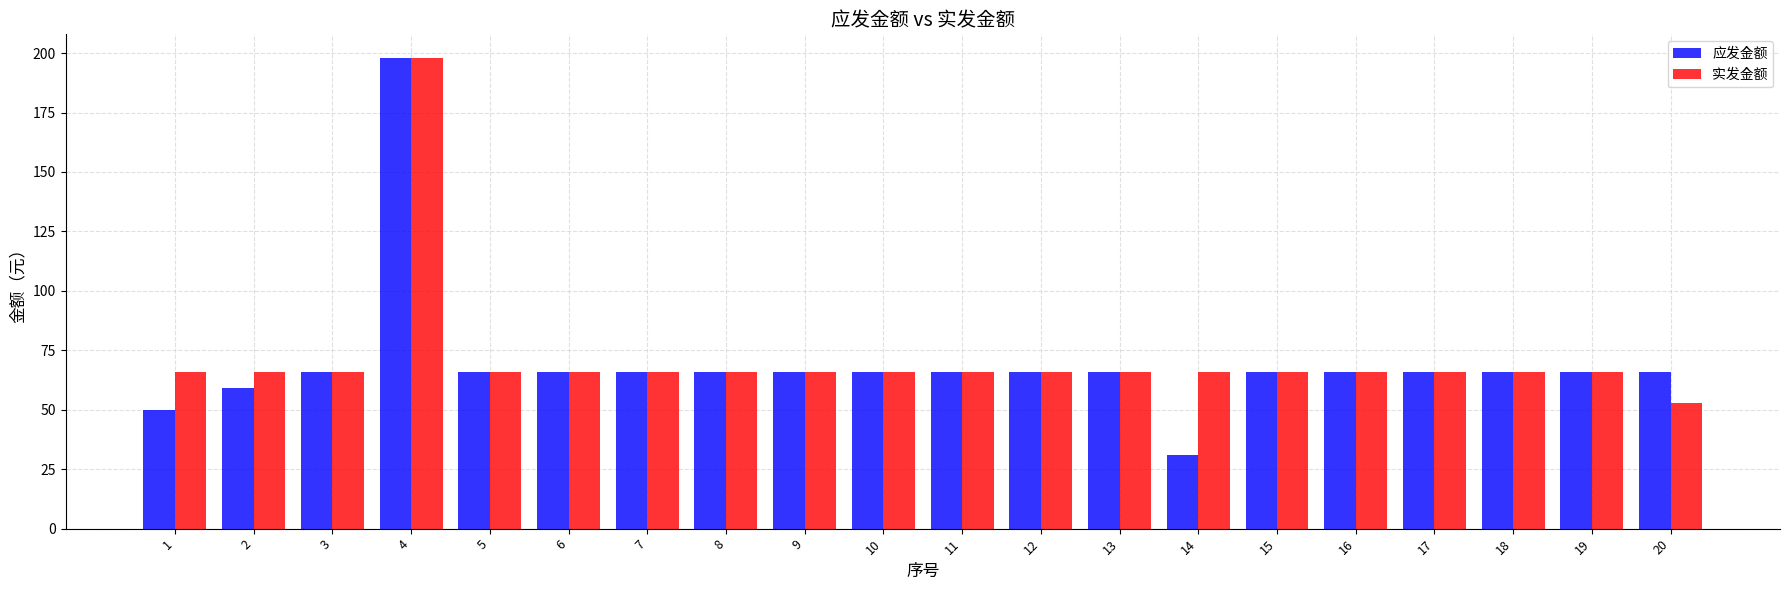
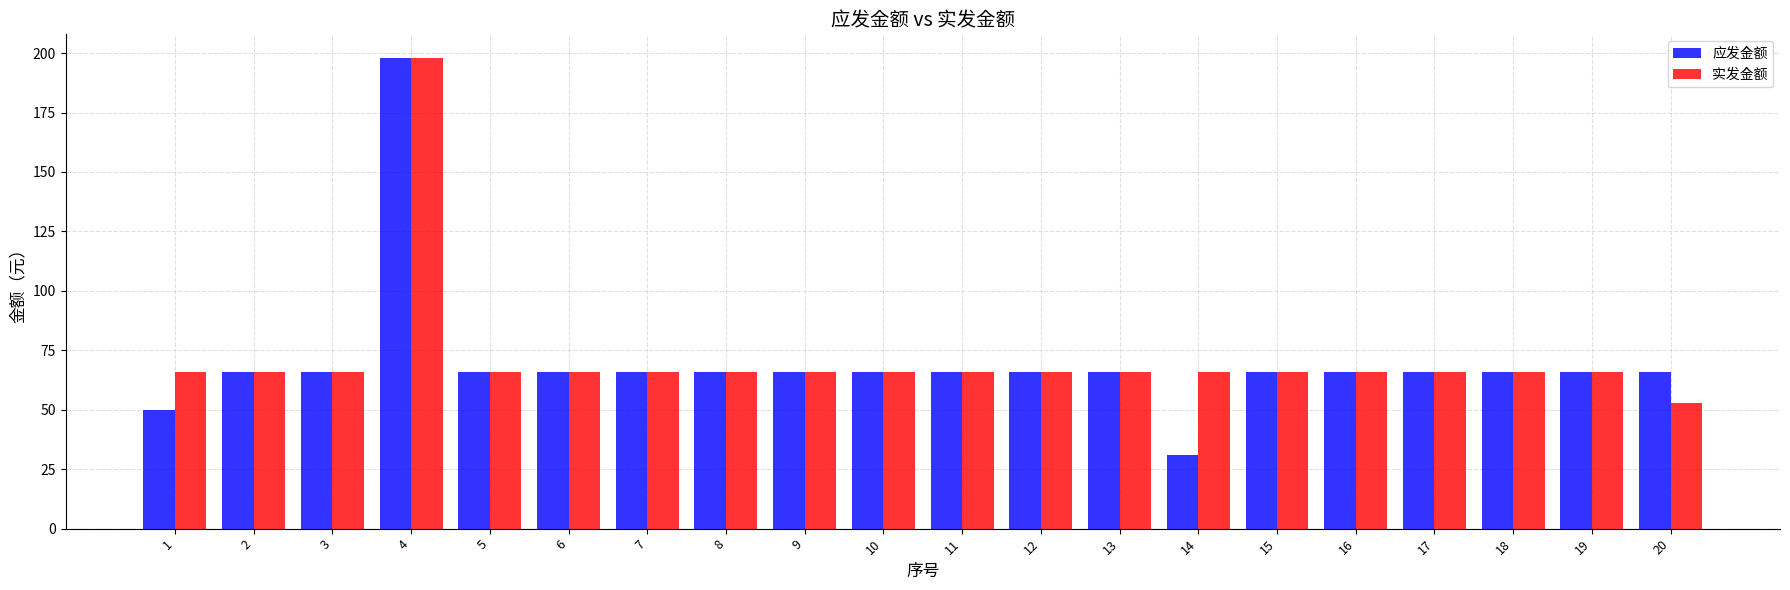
应发金额, 2: 59 -> 66
